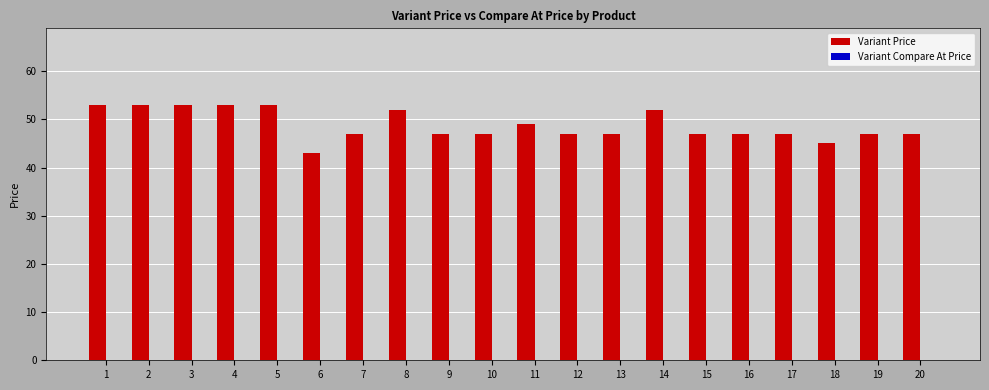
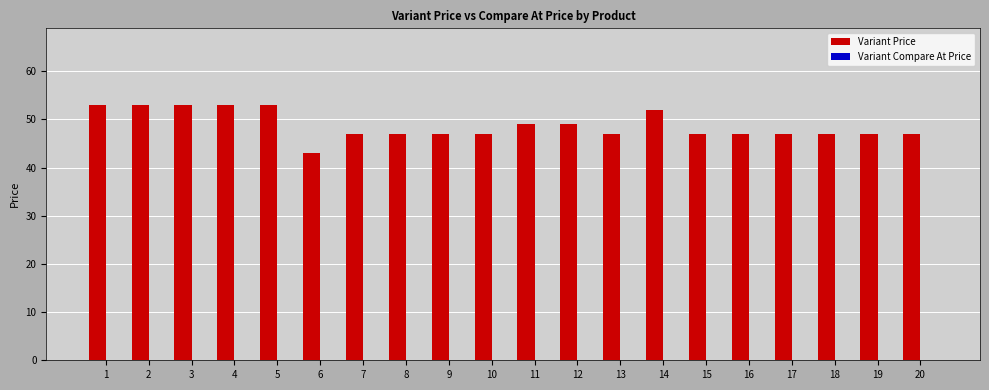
Variant Price, 8: 52 -> 47
Variant Price, 12: 47 -> 49
Variant Price, 18: 45 -> 47
